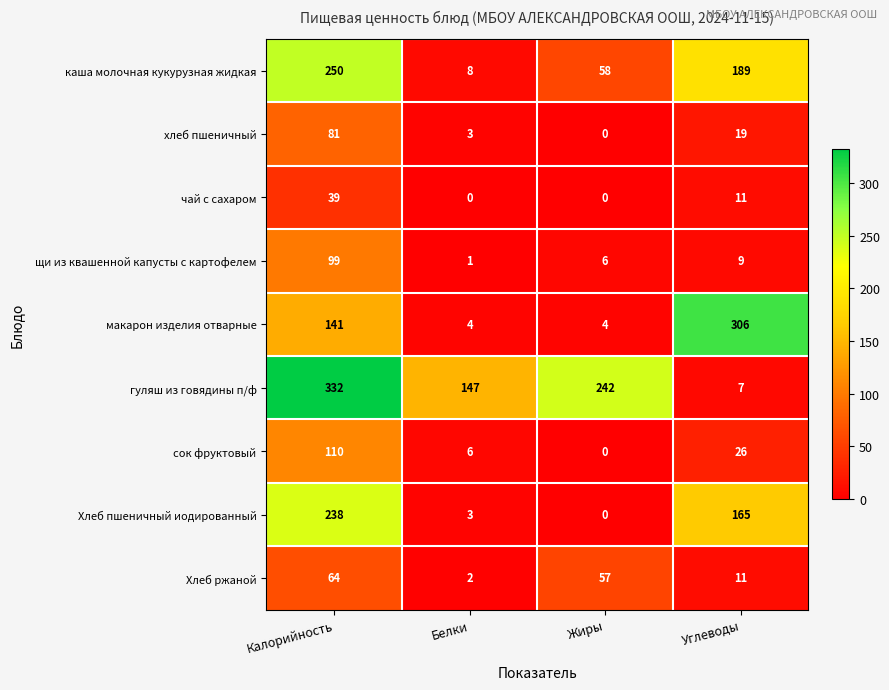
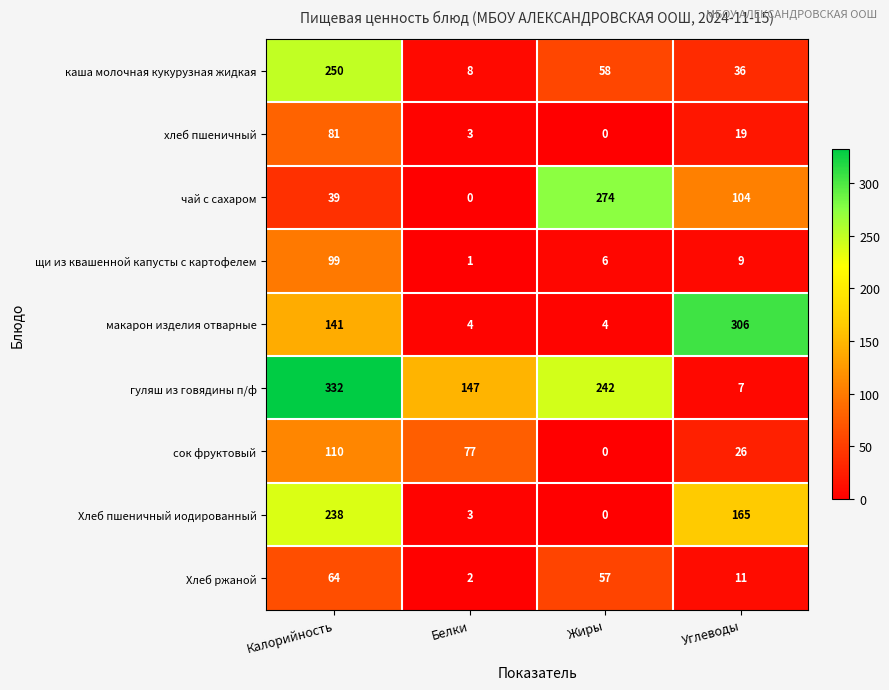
каша молочная кукурузная жидкая, Углеводы: 189 -> 36
чай с сахаром, Жиры: 0 -> 274
чай с сахаром, Углеводы: 11 -> 104
сок фруктовый, Белки: 6 -> 77
